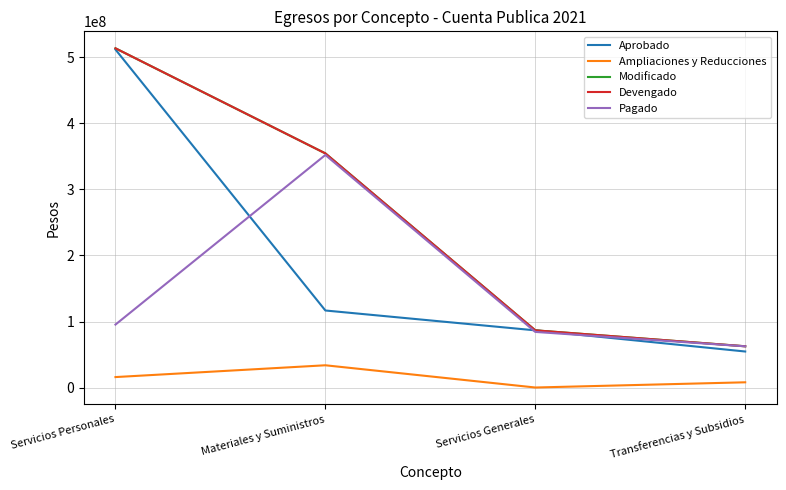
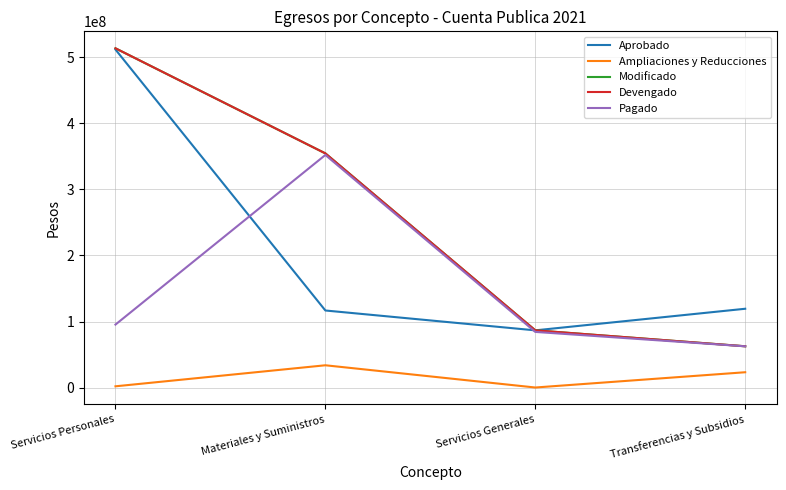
Ampliaciones y Reducciones, Servicios Personales: 20000000 -> 0
Aprobado, Transferencias y Subsidios: 50000000 -> 120000000
Ampliaciones y Reducciones, Transferencias y Subsidios: 10000000 -> 20000000
